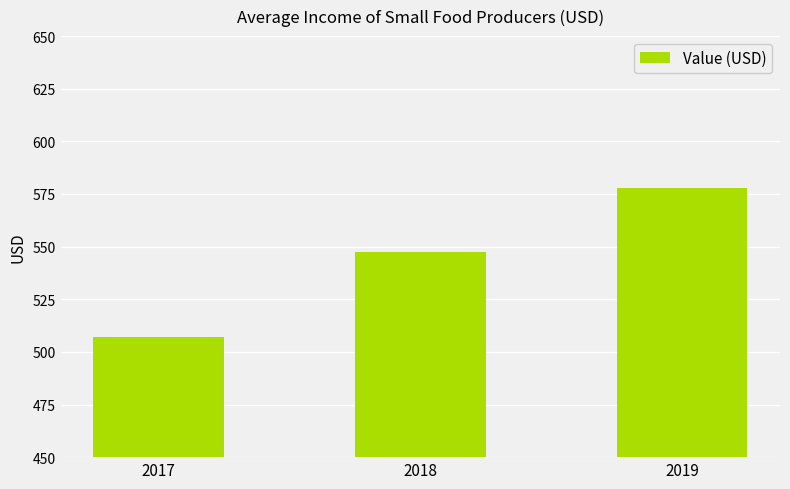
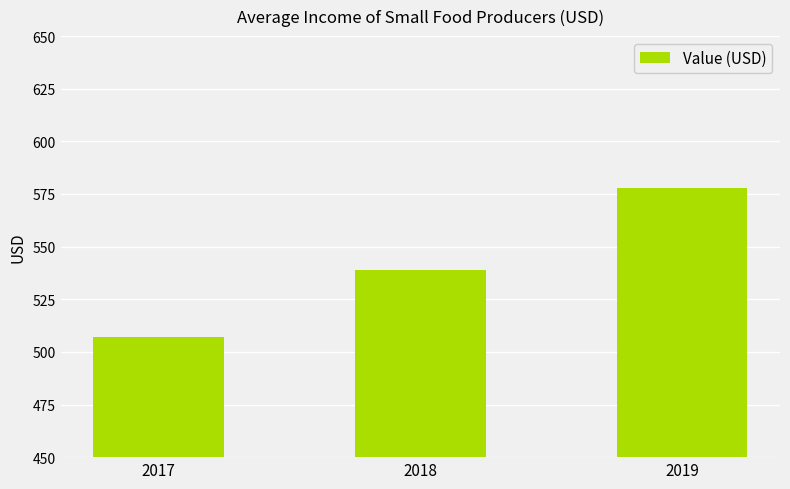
2018: 547 -> 539
